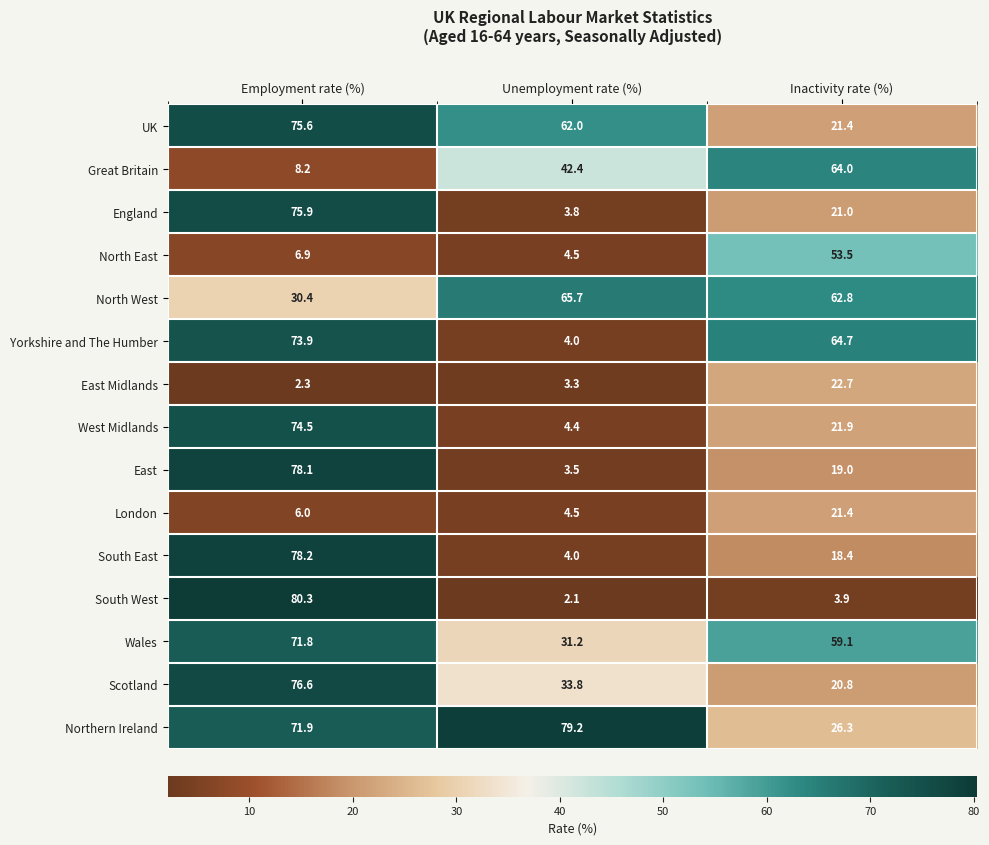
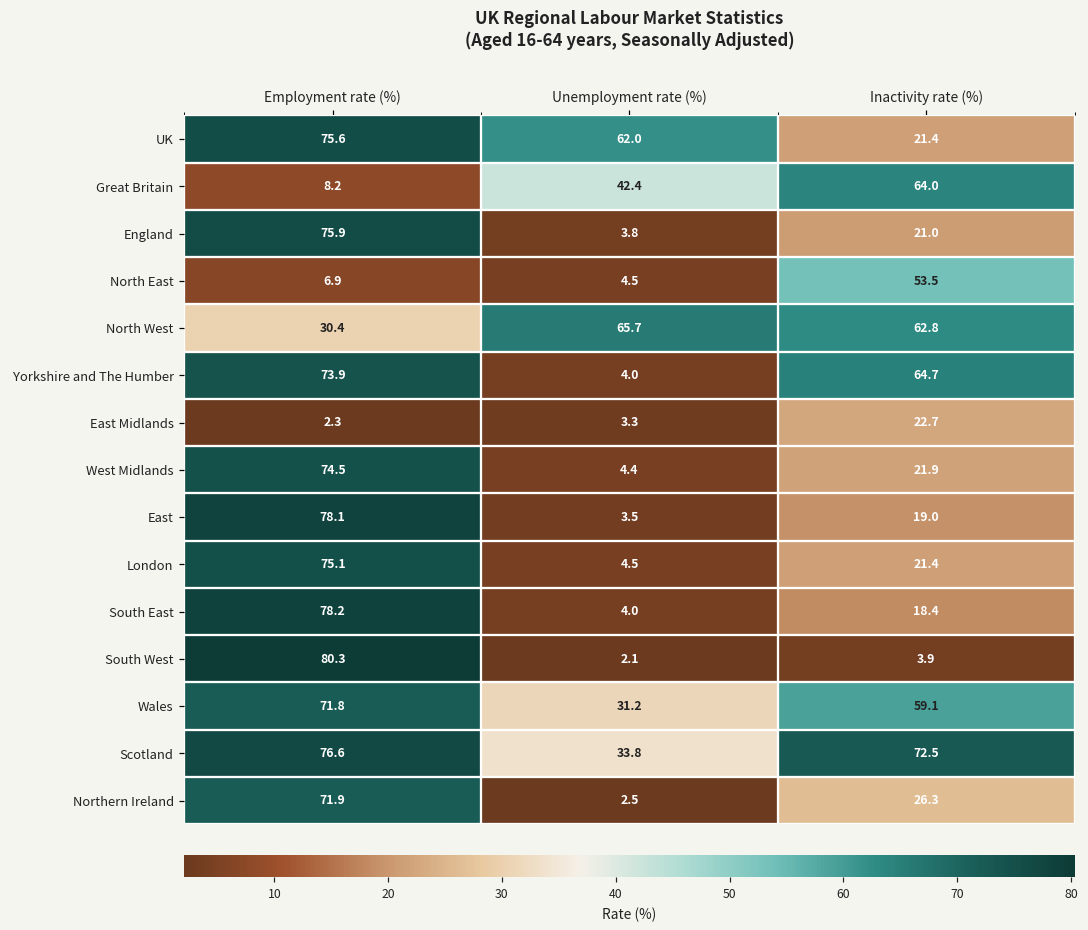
London, Employment rate (%): 6.0 -> 75.1
Scotland, Inactivity rate (%): 20.8 -> 72.5
Northern Ireland, Unemployment rate (%): 79.2 -> 2.5
